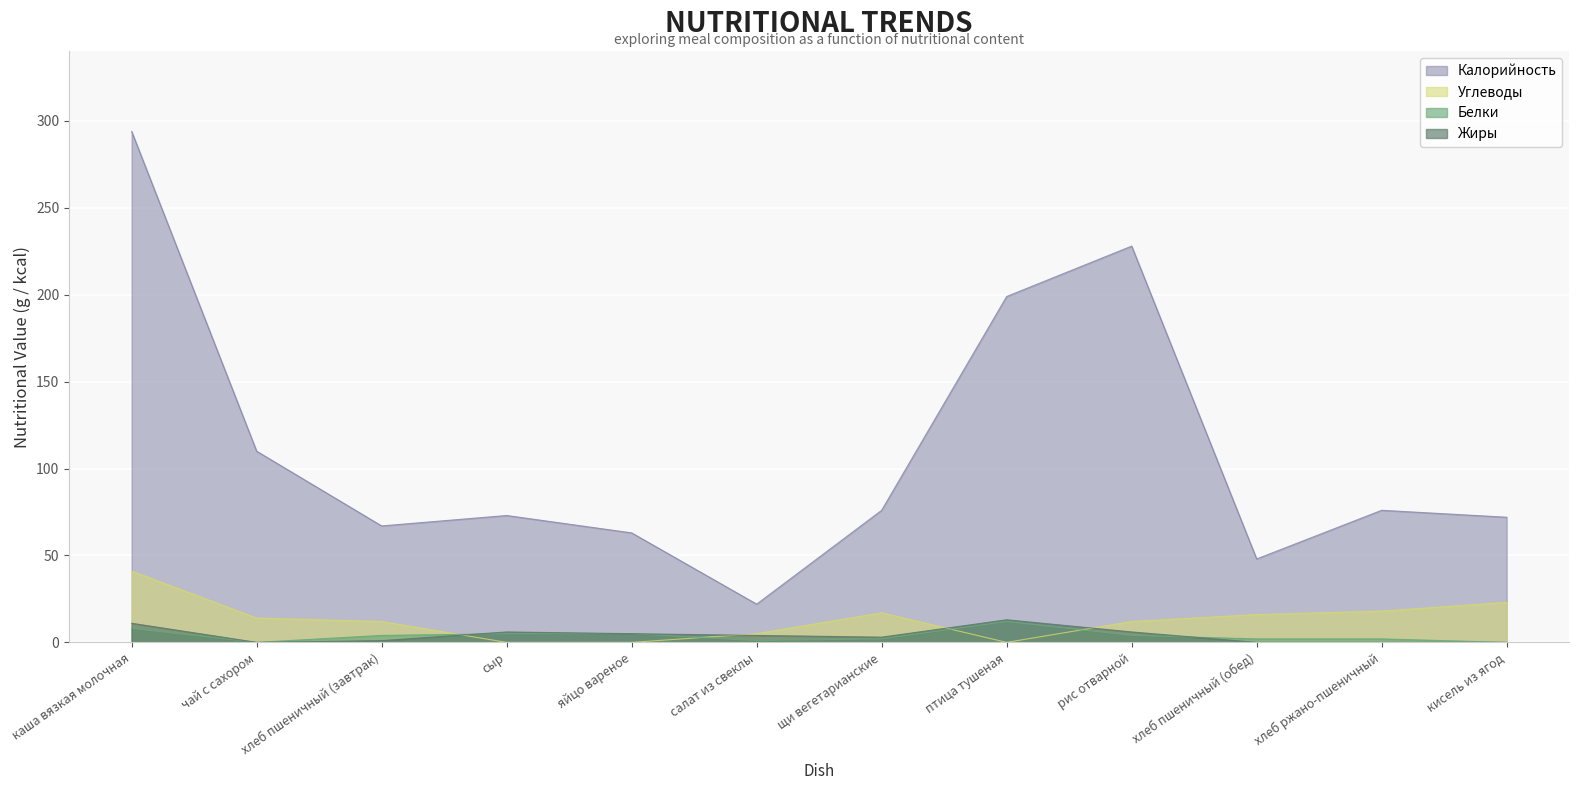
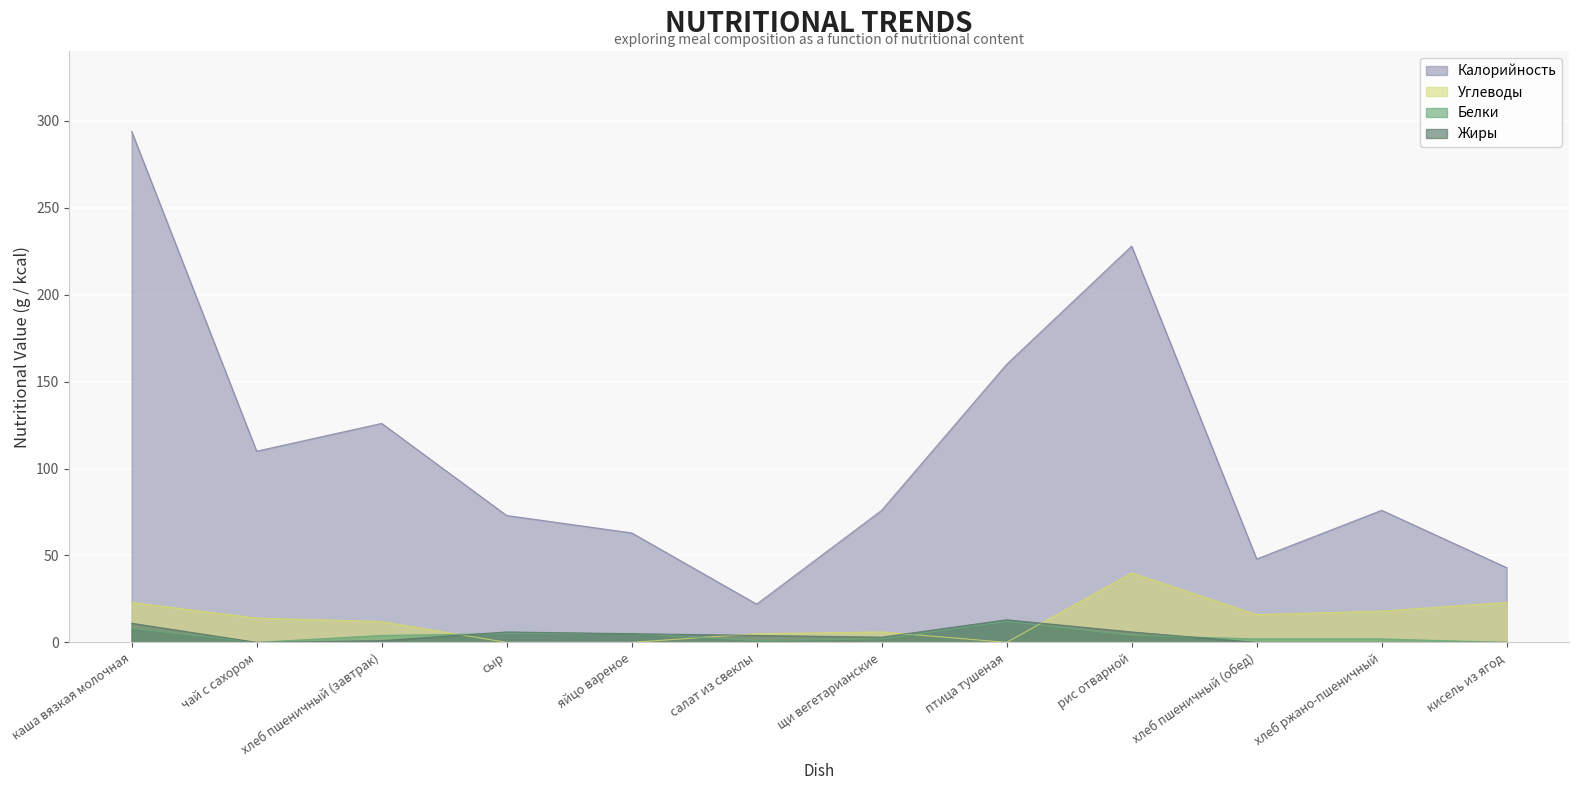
Углеводы, каша вязкая молочная: 41 -> 23
Калорийность, хлеб пшеничный (завтрак): 67 -> 126
Углеводы, щи вегетарианские: 17 -> 6
Калорийность, птица тушеная: 199 -> 160
Углеводы, рис отварной: 12 -> 40
Калорийность, кисель из ягод: 72 -> 43
